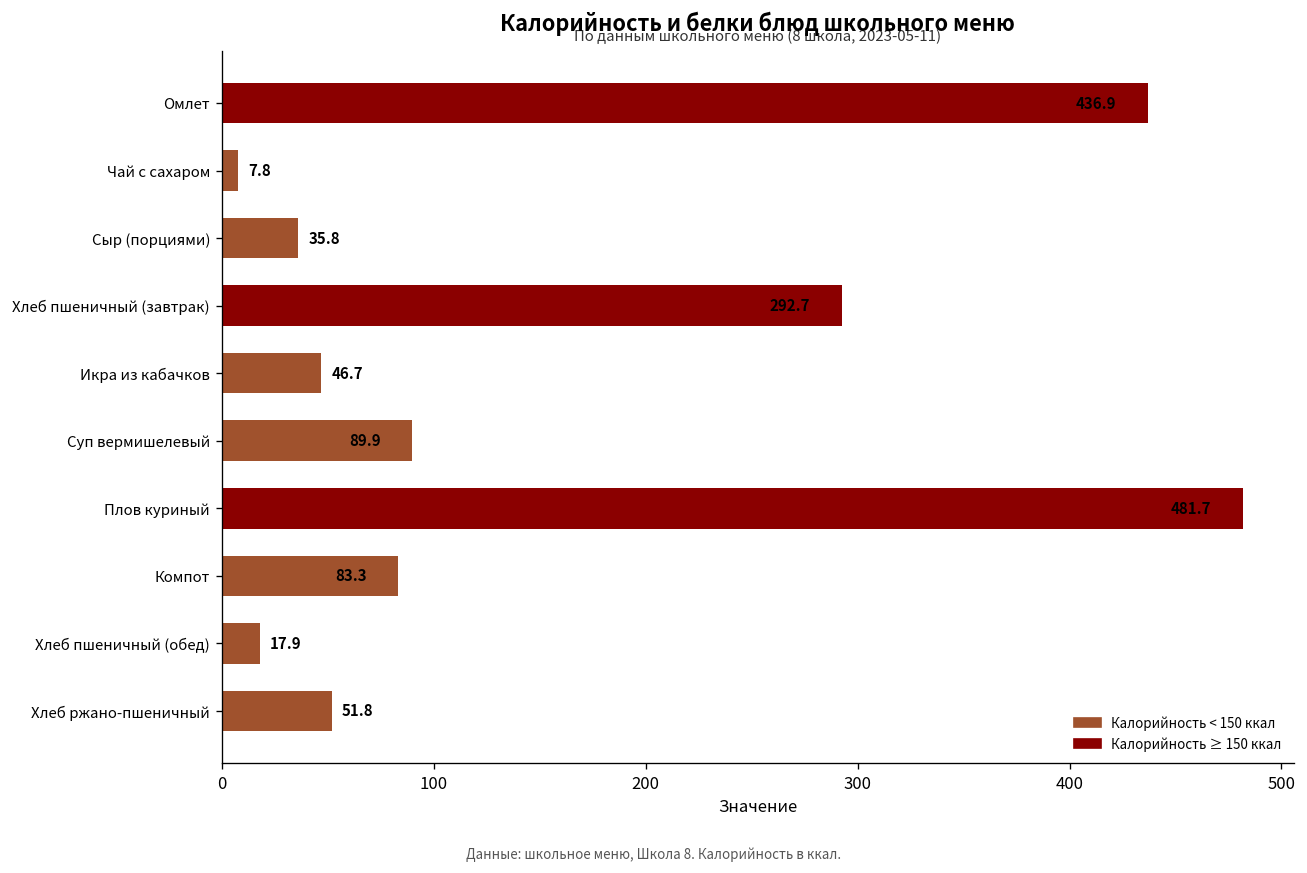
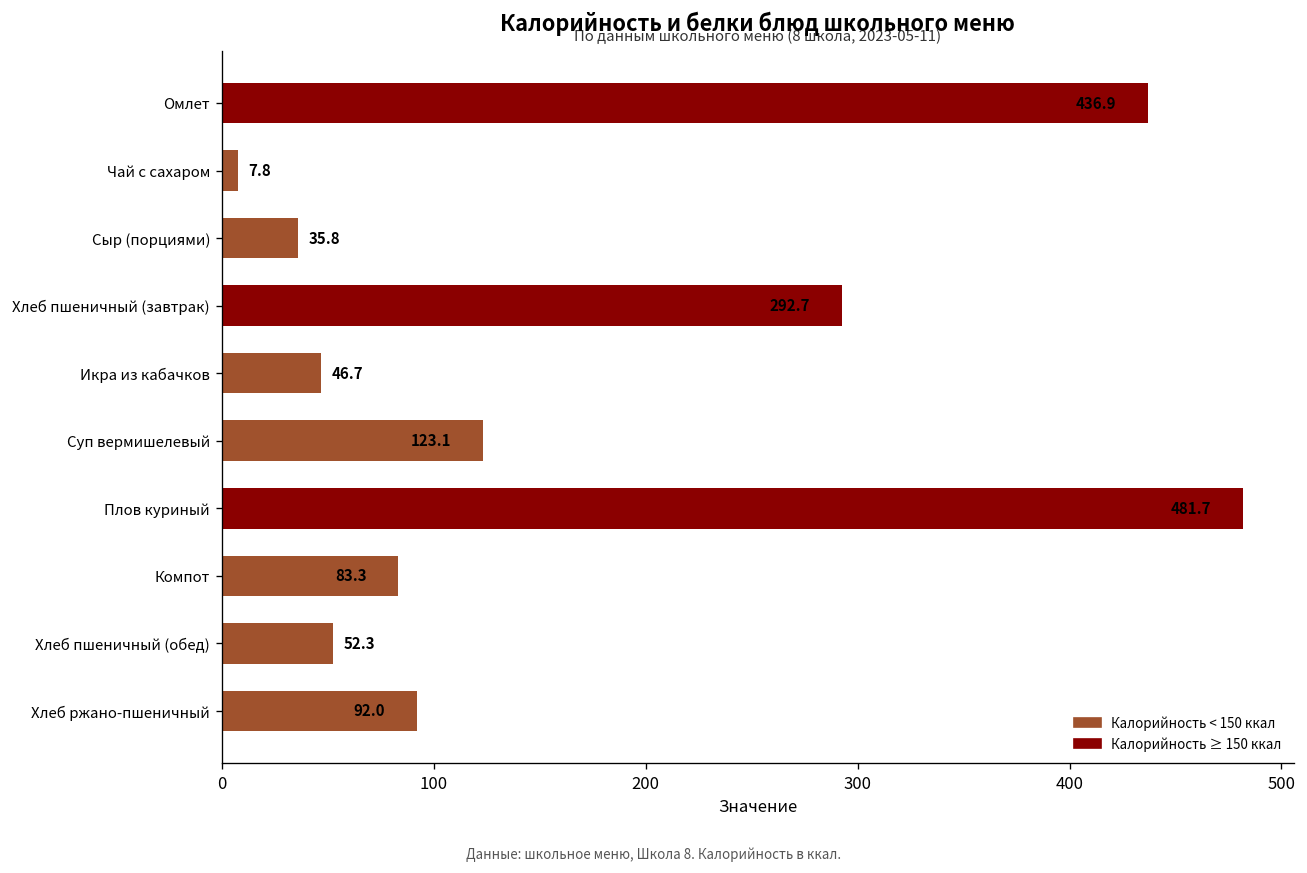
Суп вермишелевый: 89.9 -> 123.1
Хлеб пшеничный (обед): 17.9 -> 52.3
Хлеб ржано-пшеничный: 51.8 -> 92.0
